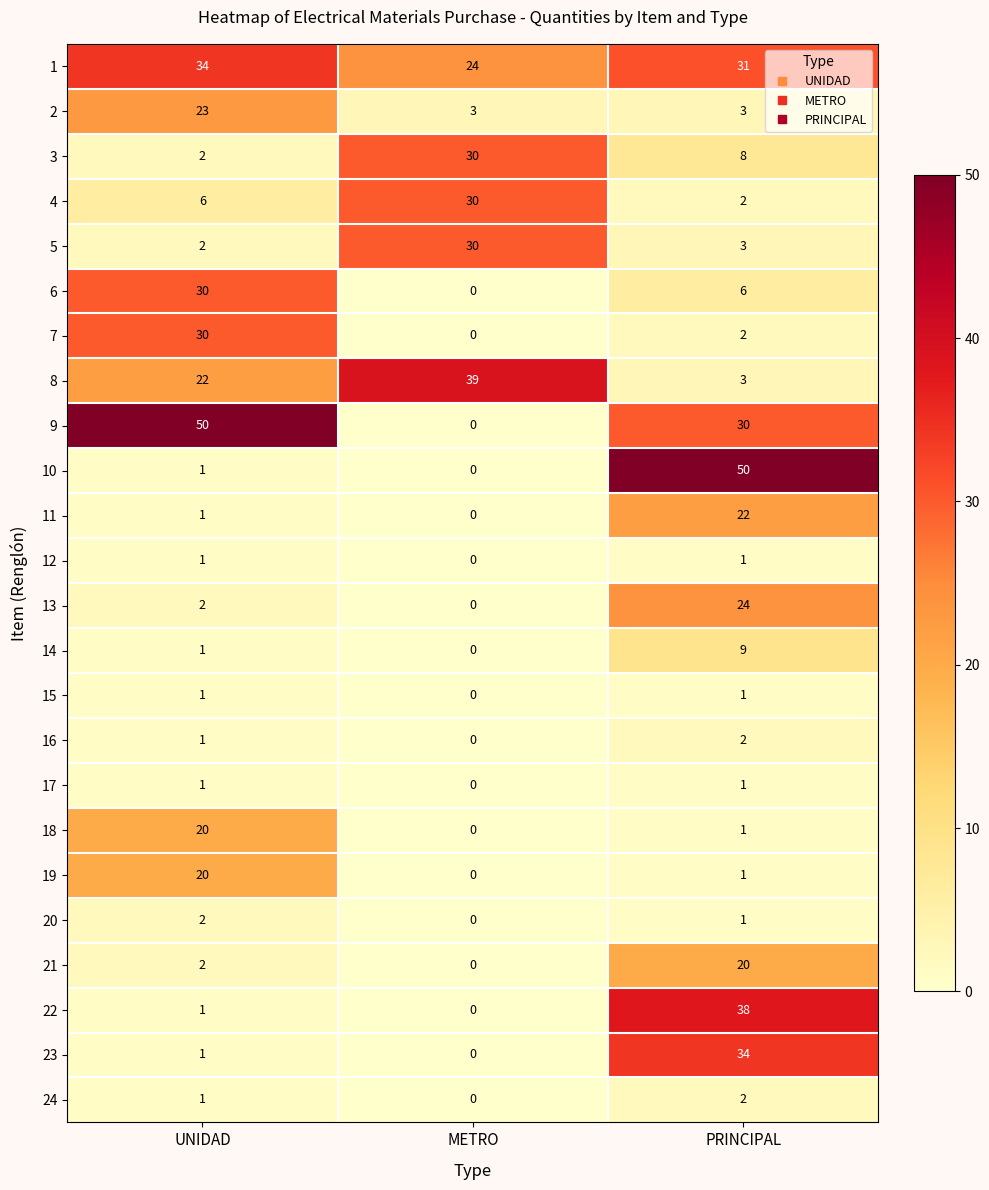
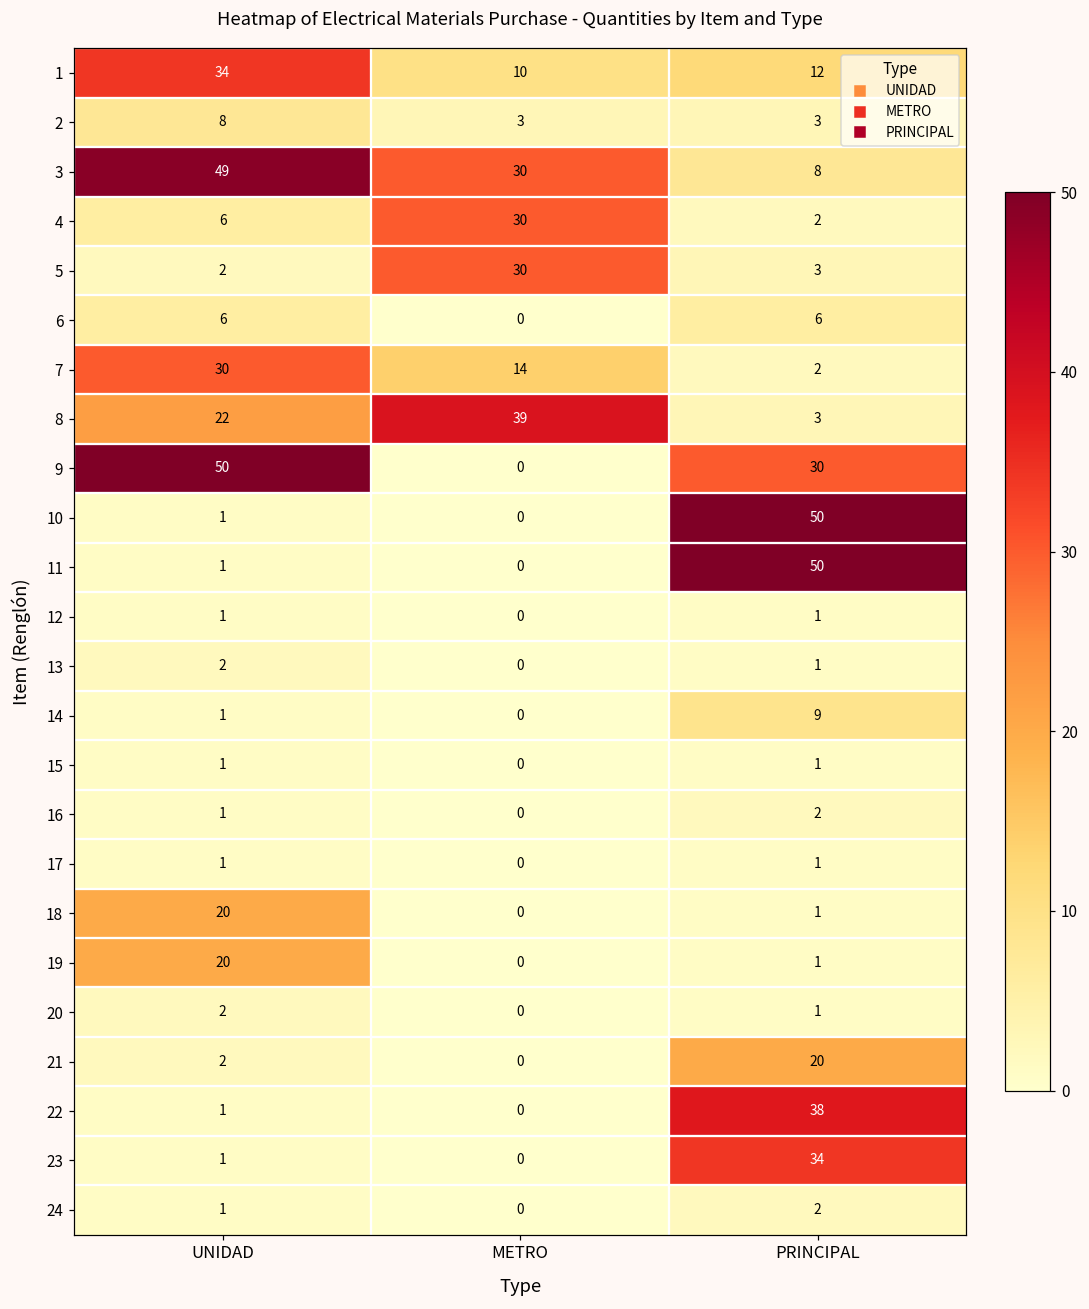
1, METRO: 24 -> 10
1, PRINCIPAL: 31 -> 12
2, UNIDAD: 23 -> 8
3, UNIDAD: 2 -> 49
6, UNIDAD: 30 -> 6
7, METRO: 0 -> 14
11, PRINCIPAL: 22 -> 50
13, PRINCIPAL: 24 -> 1
